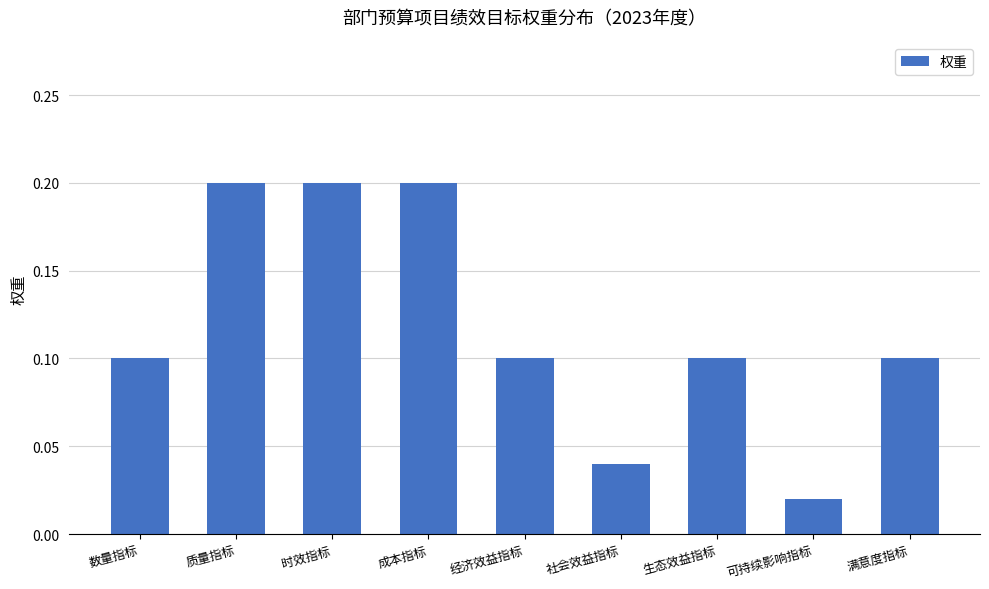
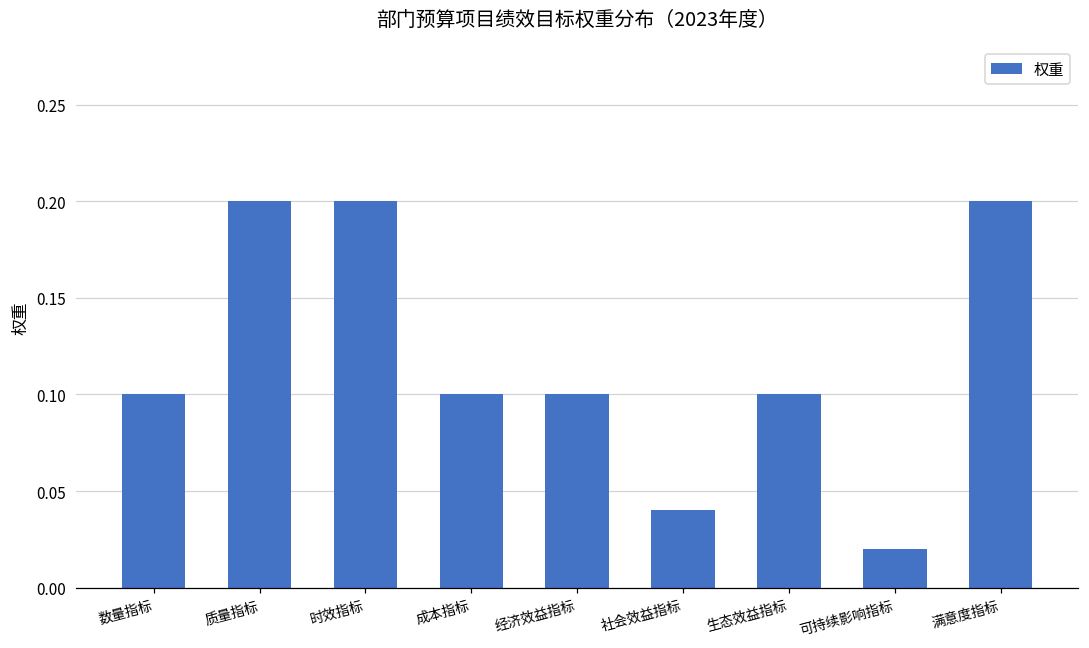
成本指标: 0.2 -> 0.1
满意度指标: 0.1 -> 0.2
